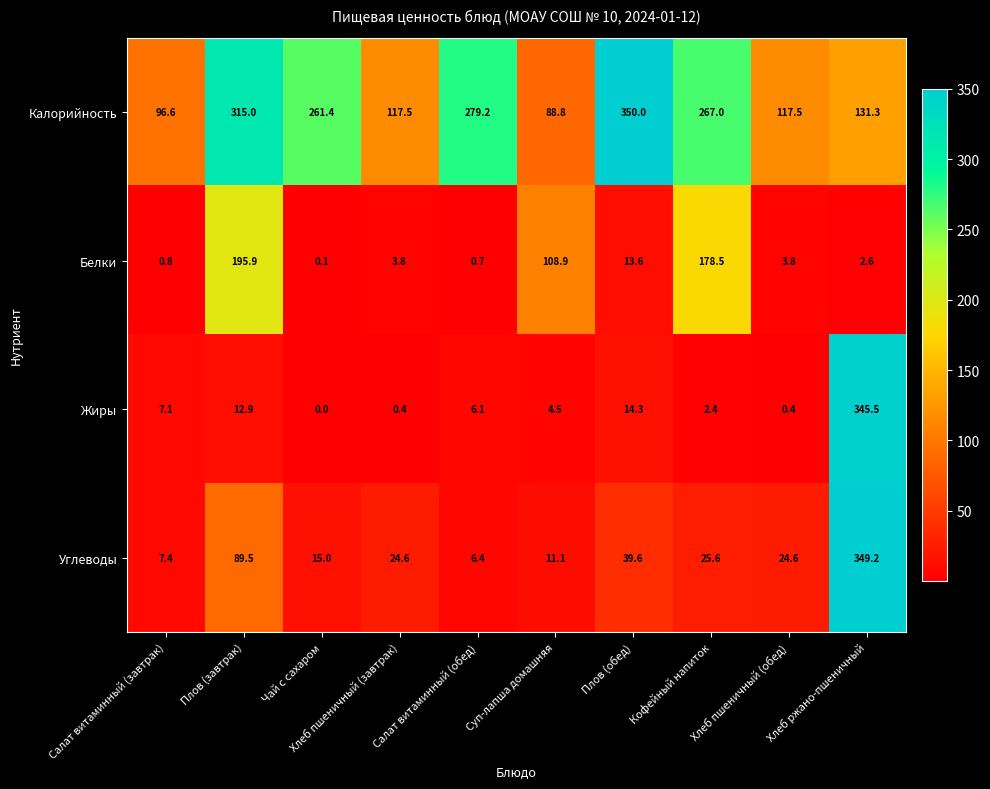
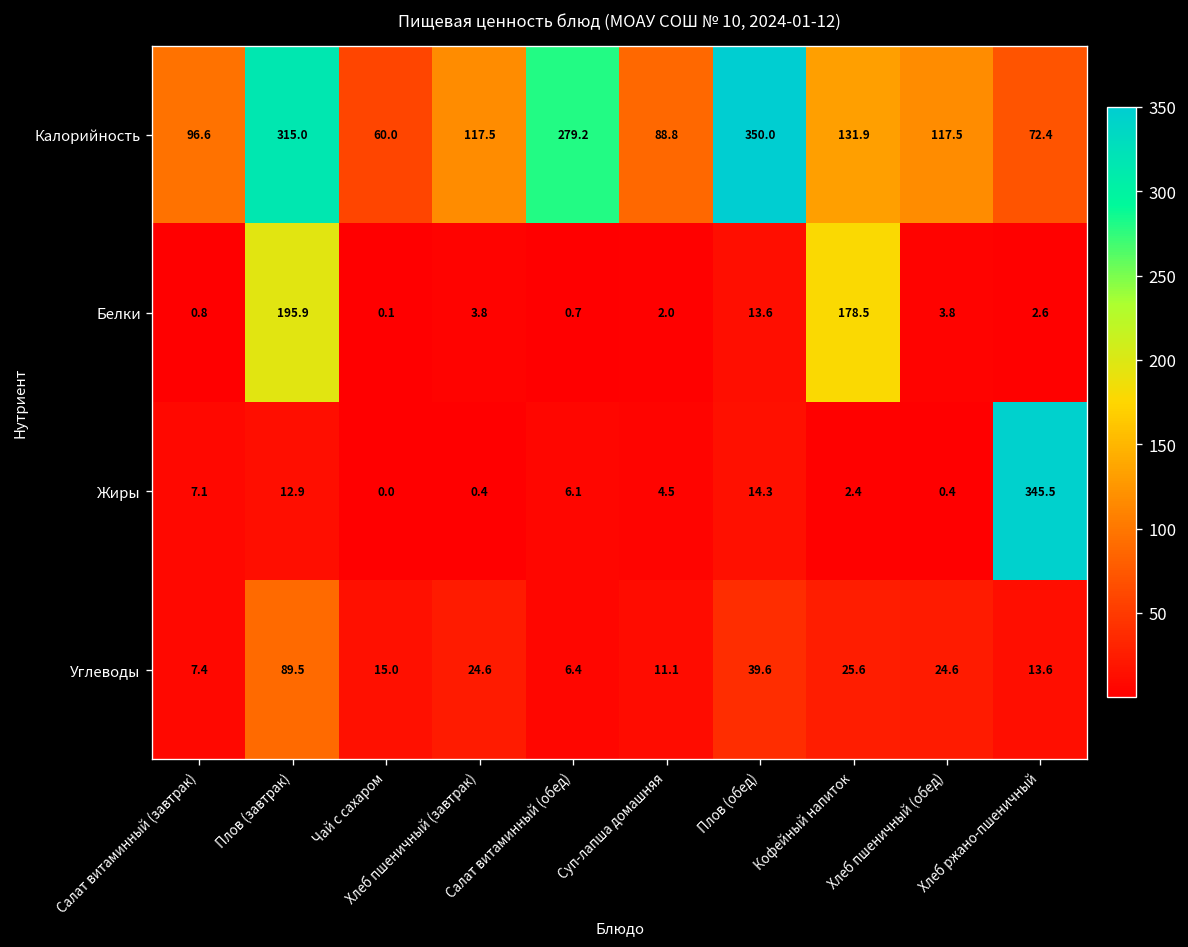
Калорийность, Чай с сахаром: 261.4 -> 60.0
Калорийность, Кофейный напиток: 267.0 -> 131.9
Калорийность, Хлеб ржано-пшеничный: 131.3 -> 72.4
Белки, Суп-лапша домашняя: 108.9 -> 2.0
Углеводы, Хлеб ржано-пшеничный: 349.2 -> 13.6
